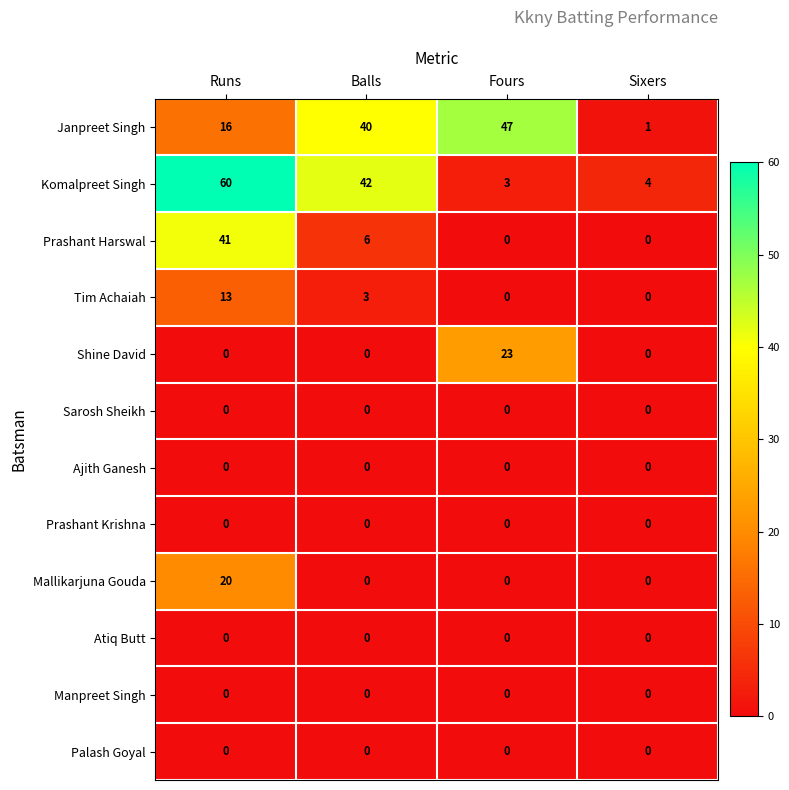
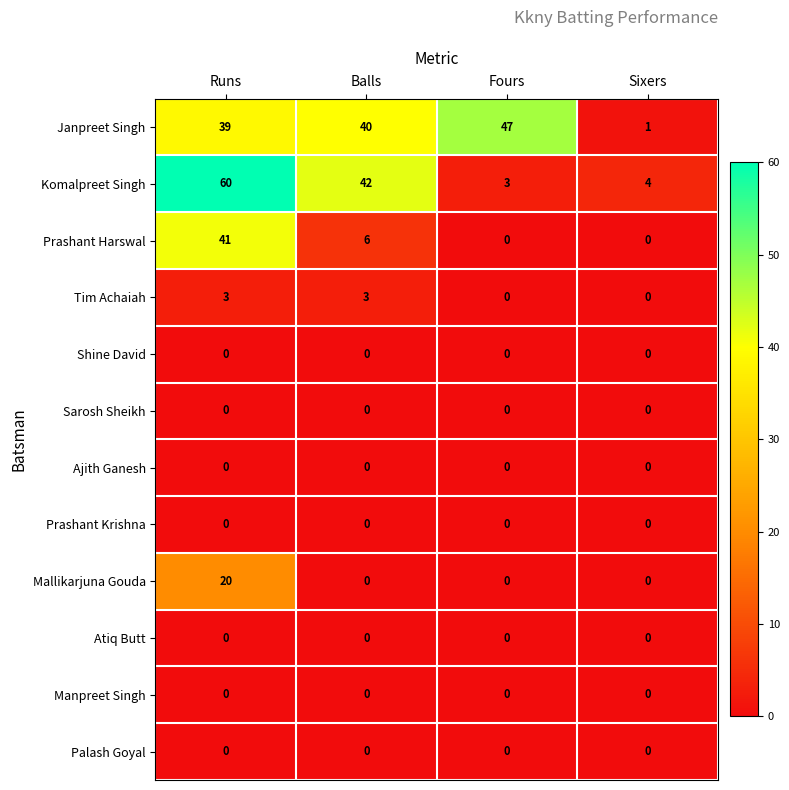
Janpreet Singh, Runs: 16 -> 39
Tim Achaiah, Runs: 13 -> 3
Shine David, Fours: 23 -> 0
